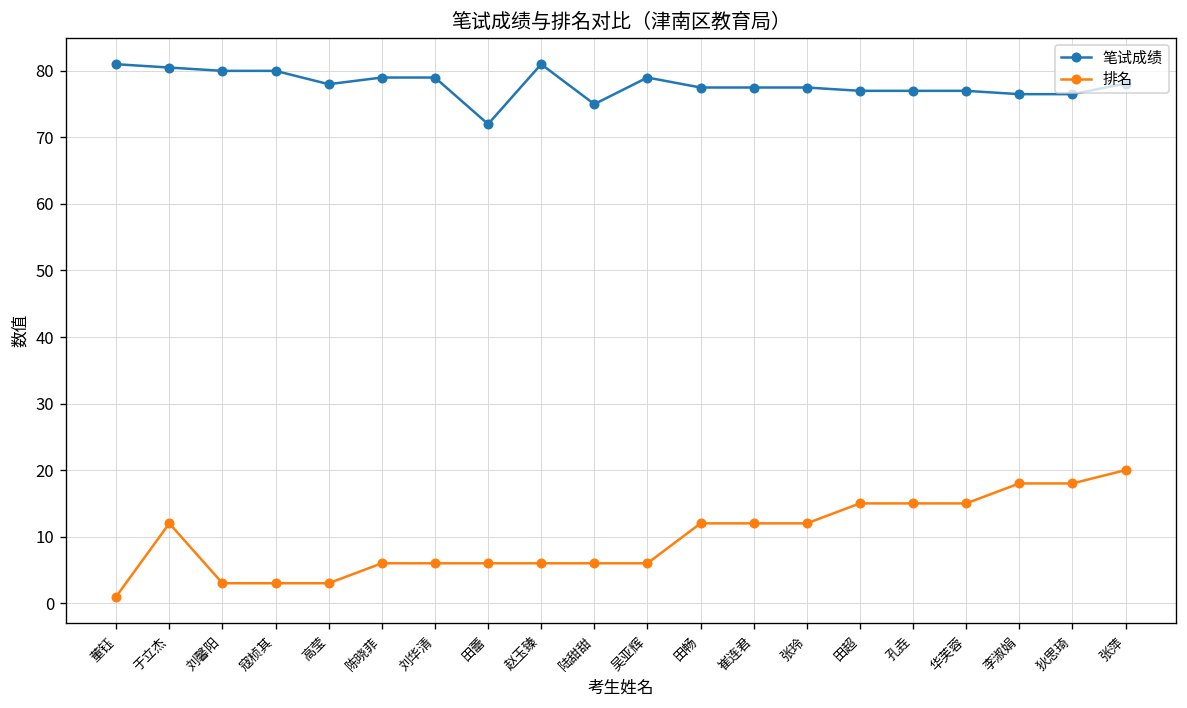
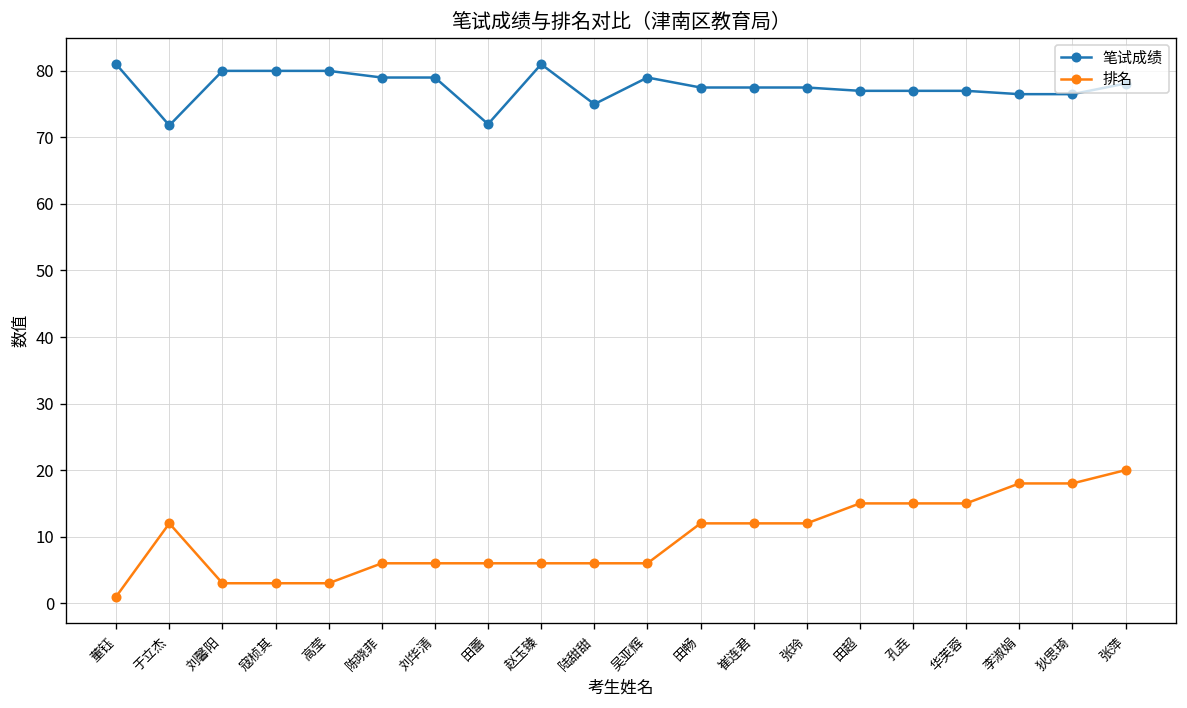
笔试成绩, 于立杰: 81 -> 72
笔试成绩, 高莹: 78 -> 80
